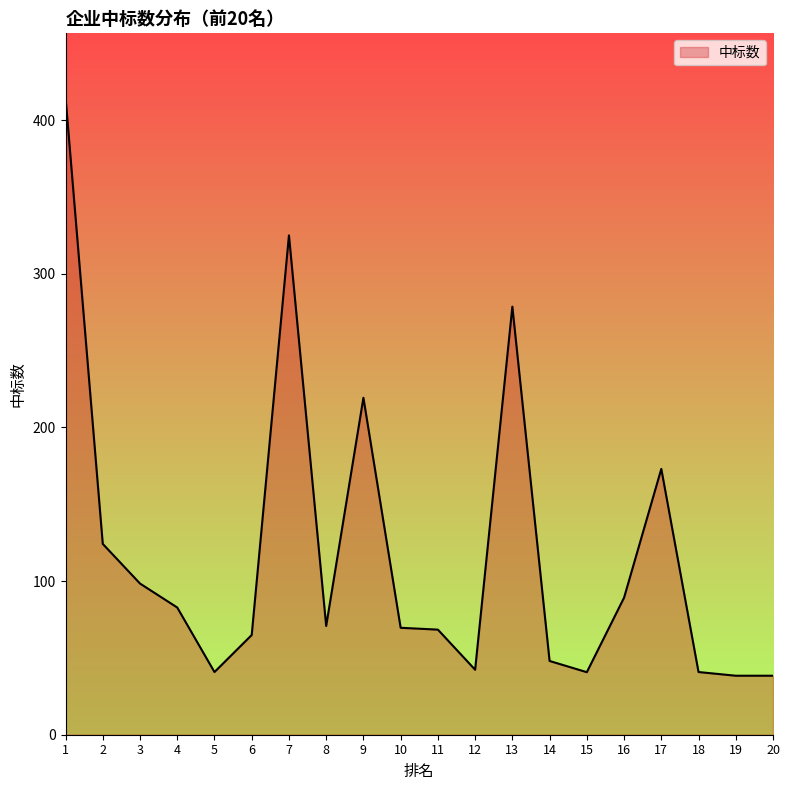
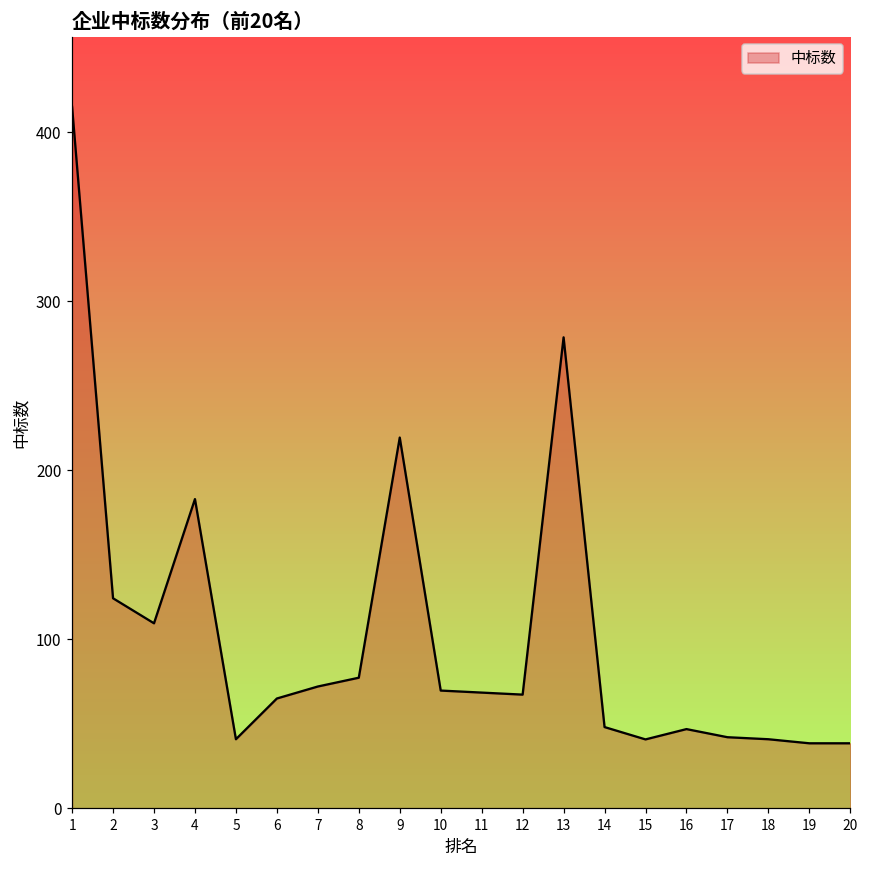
3: 98 -> 109
4: 83 -> 183
7: 325 -> 72
8: 71 -> 77
12: 42 -> 67
16: 89 -> 47
17: 173 -> 42
